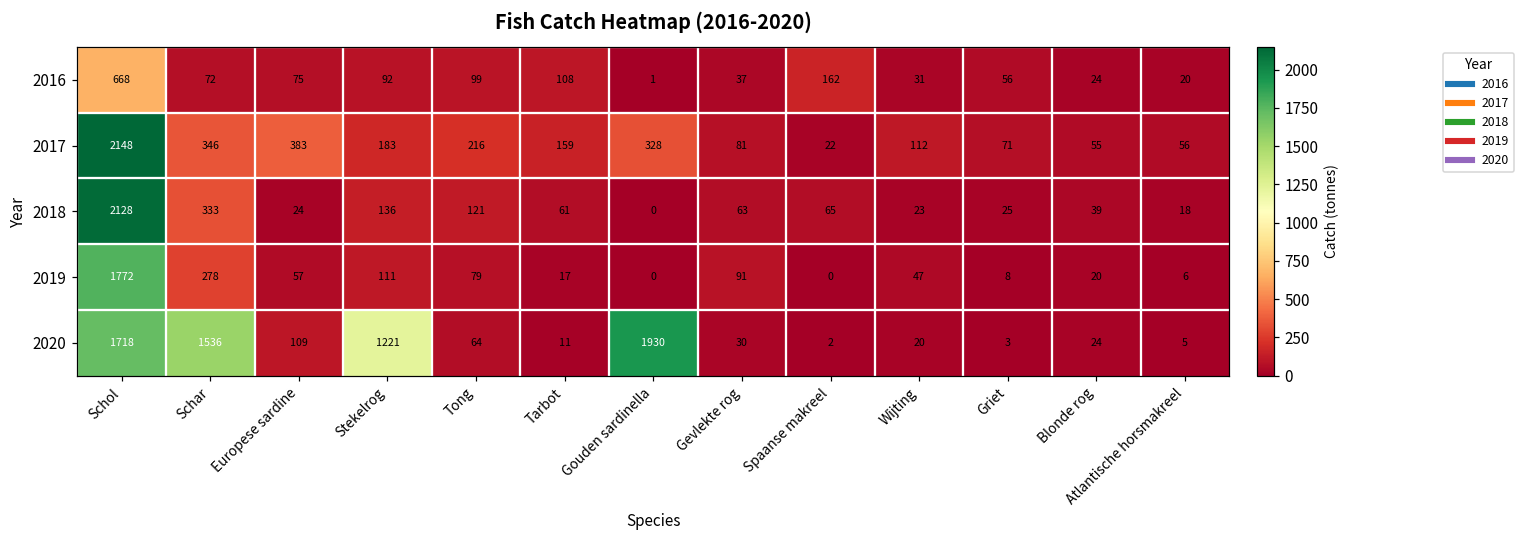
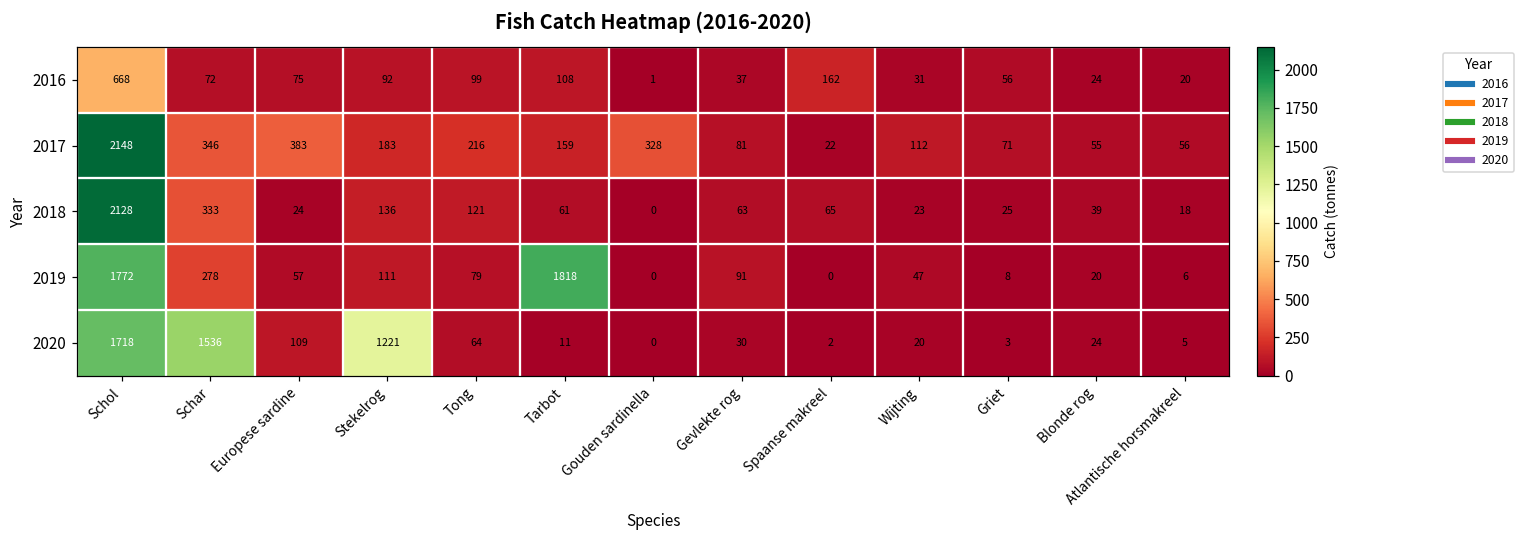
2019, Tarbot: 17 -> 1818
2020, Gouden sardinella: 1930 -> 0
